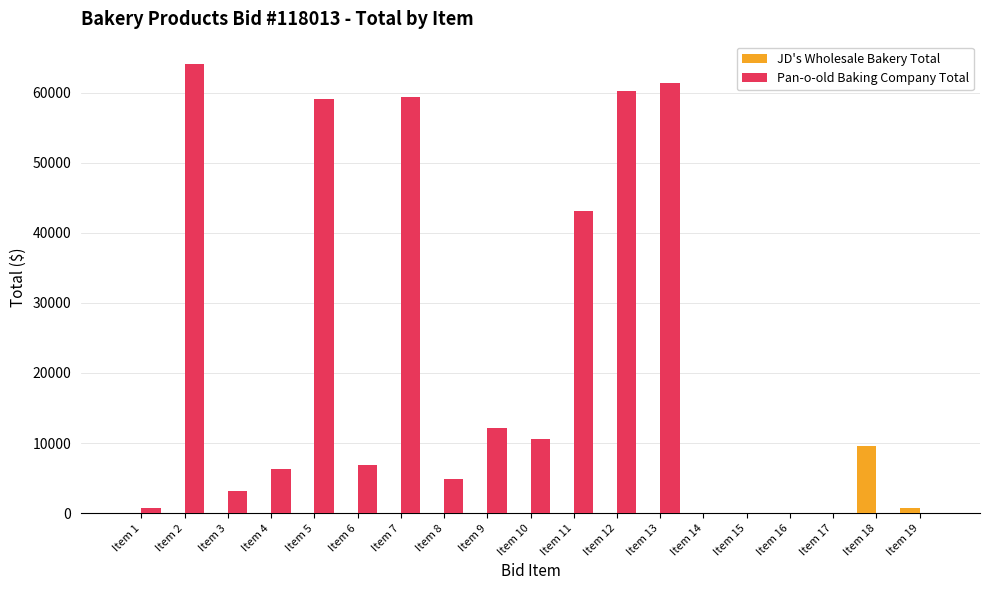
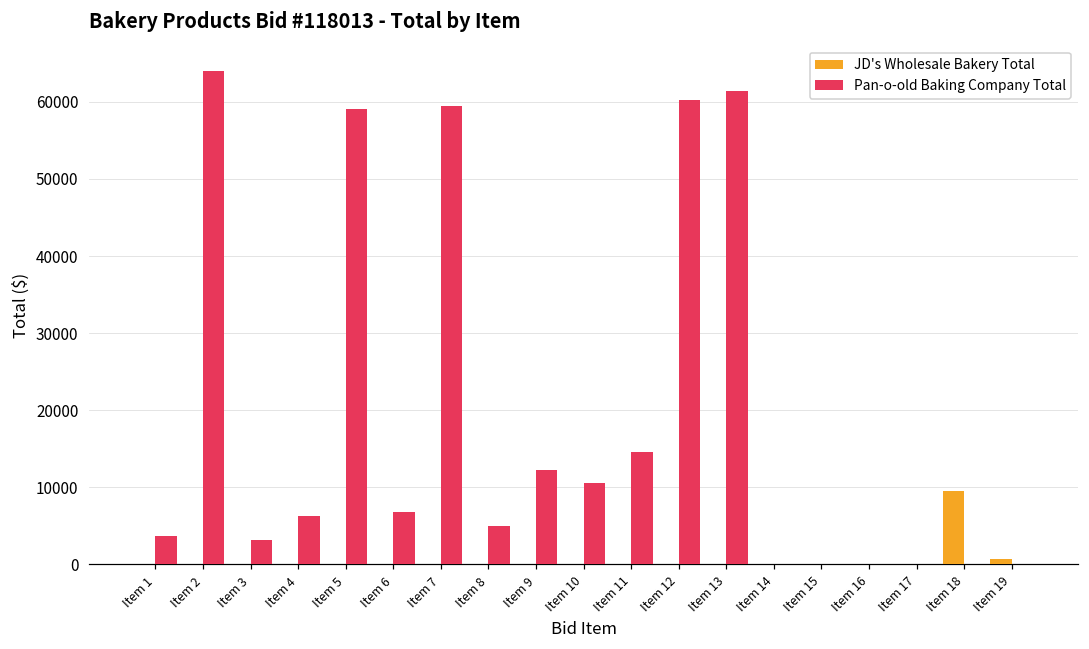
Pan-o-old Baking Company Total, Item 1: 1000 -> 4000
Pan-o-old Baking Company Total, Item 11: 43000 -> 15000
